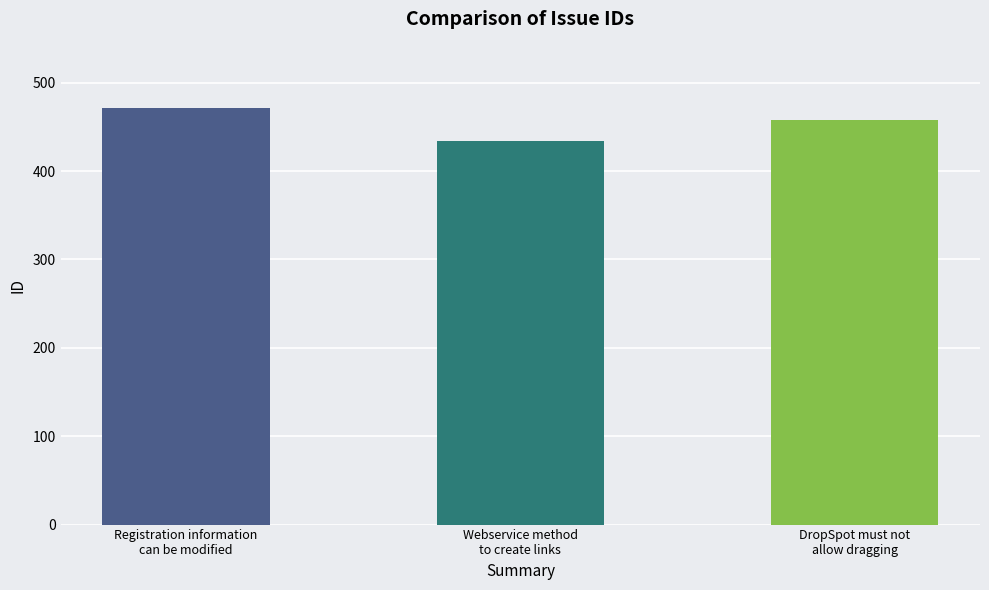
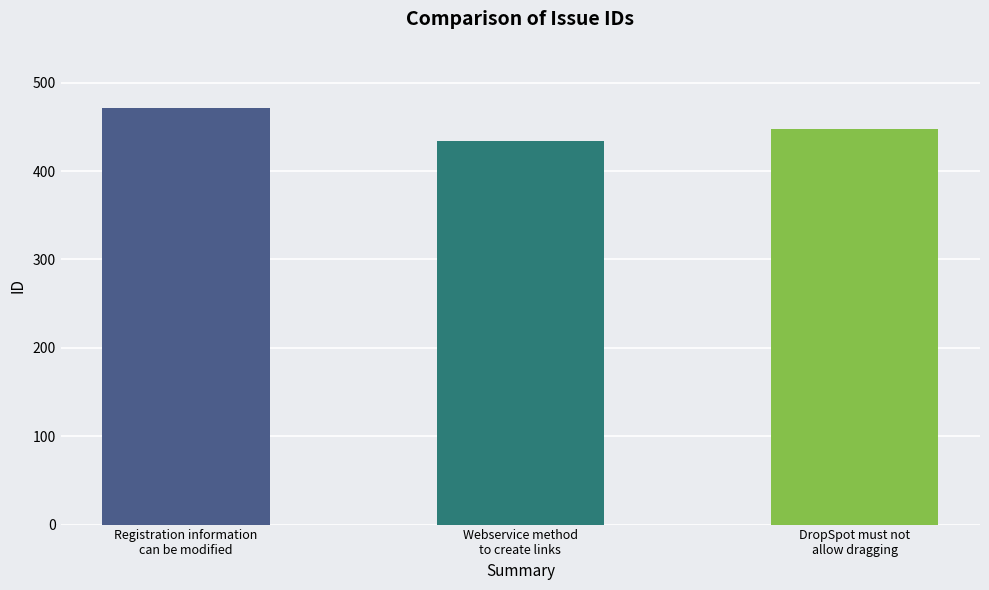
DropSpot must not allow dragging: 460 -> 450
